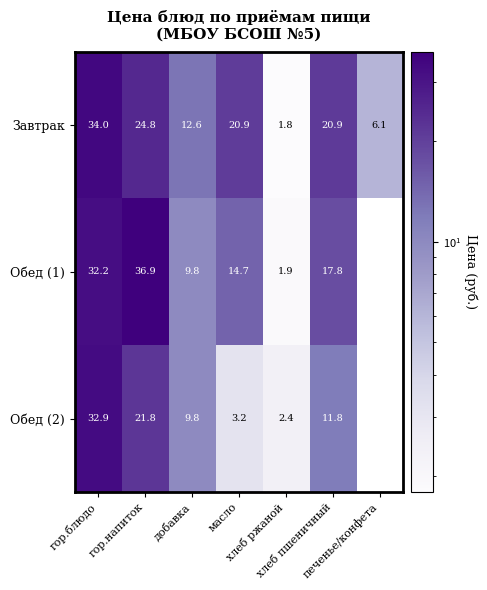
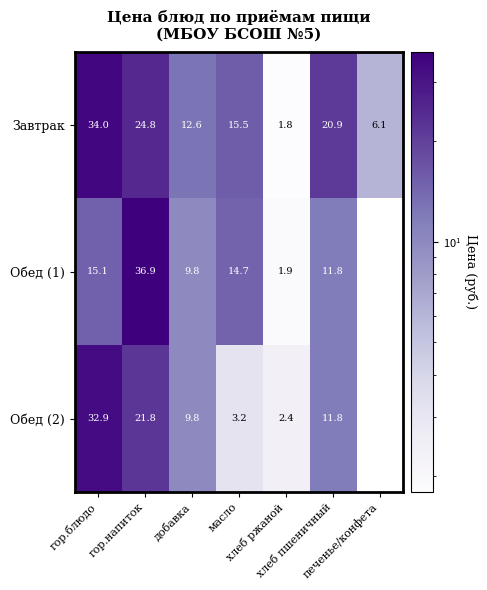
Завтрак, масло: 20.9 -> 15.5
Обед (1), гор.блюдо: 32.2 -> 15.1
Обед (1), хлеб пшеничный: 17.8 -> 11.8
